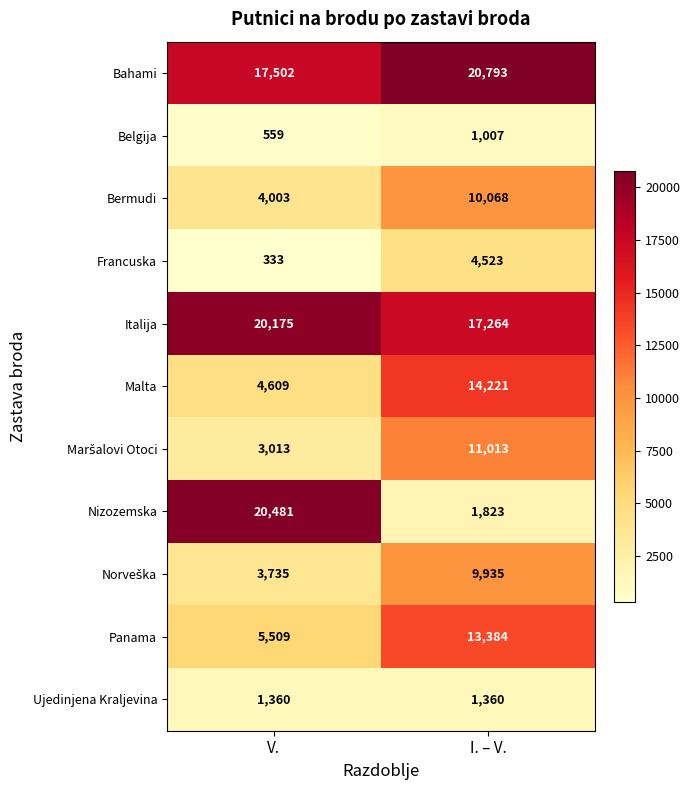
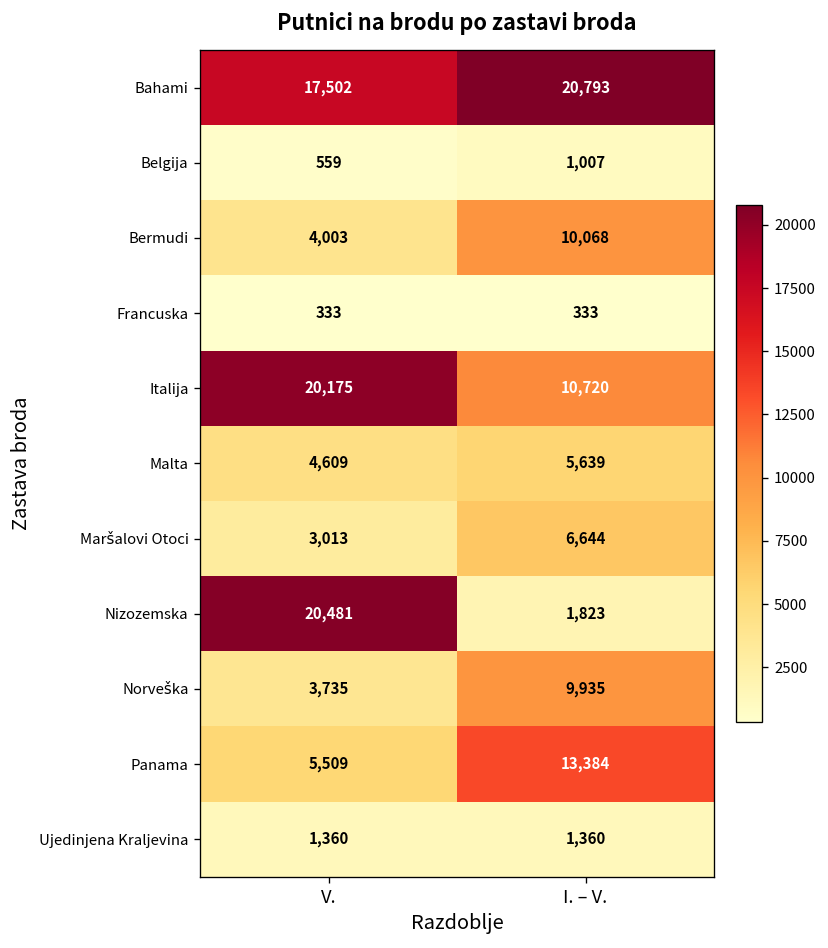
Francuska, I. – V.: 4,523 -> 333
Italija, I. – V.: 17,264 -> 10,720
Malta, I. – V.: 14,221 -> 5,639
Maršalovi Otoci, I. – V.: 11,013 -> 6,644
